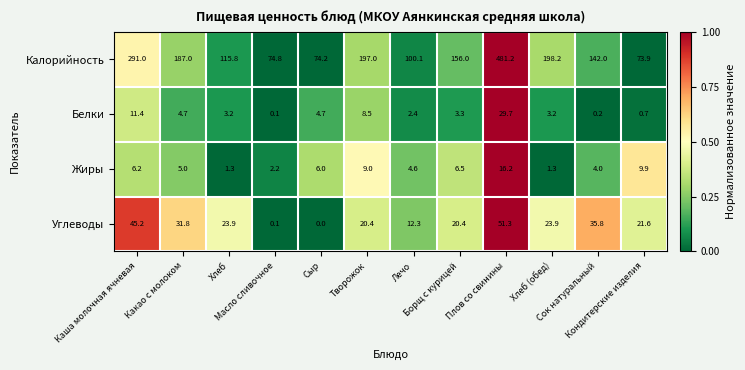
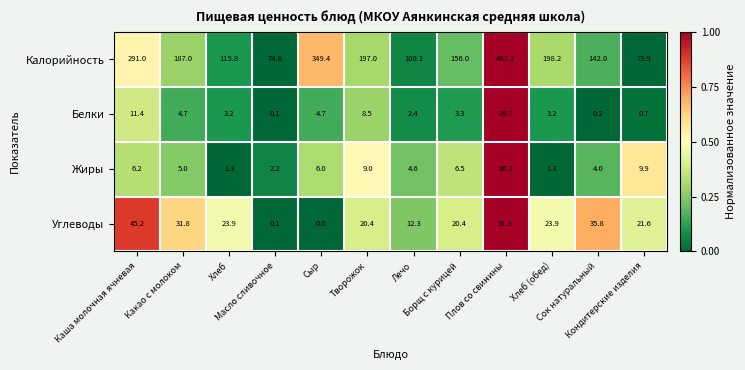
Калорийность, Сыр: 74.2 -> 349.4
